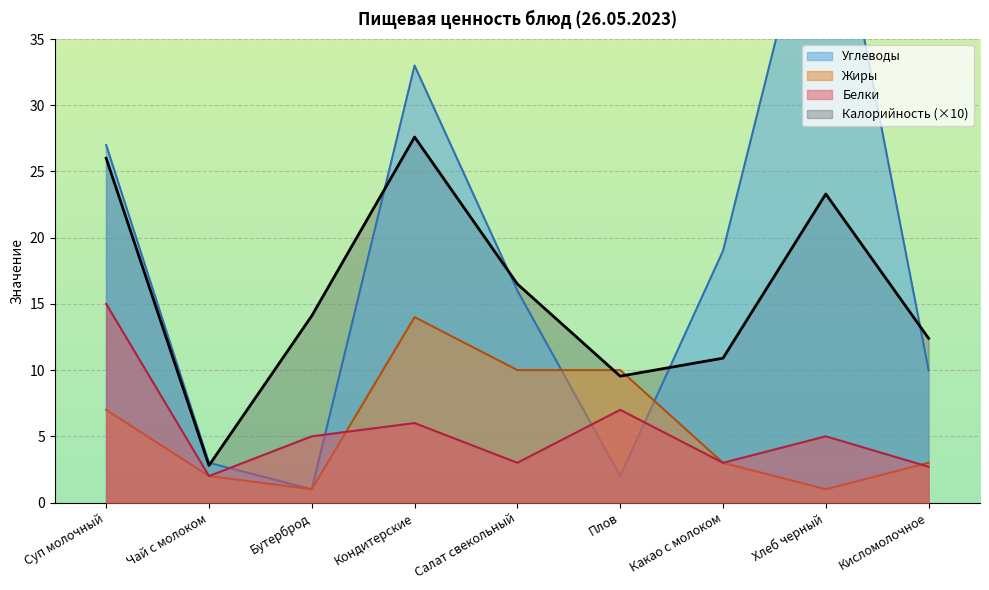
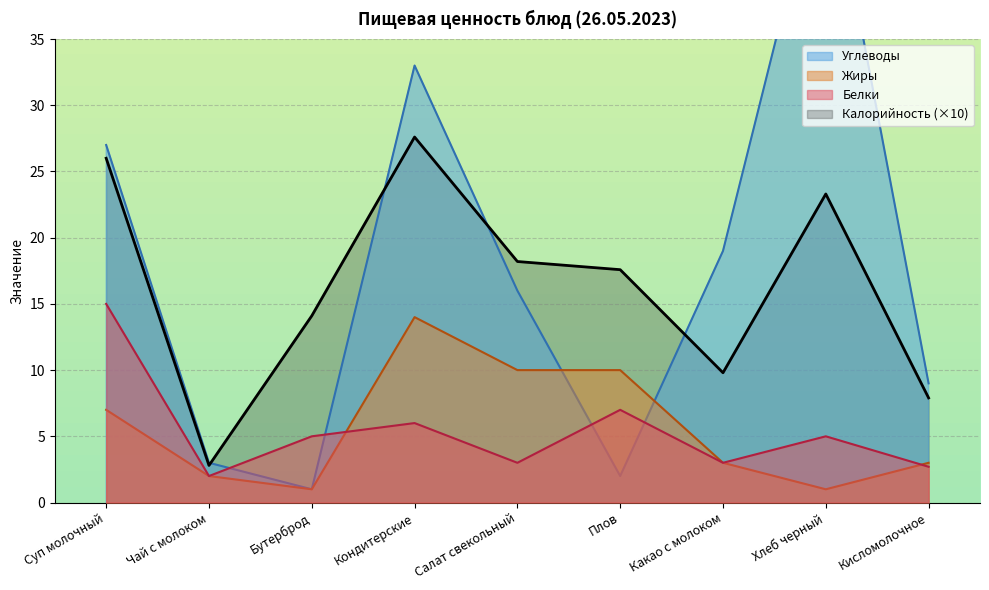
Калорийность (×10), Салат свекольный: 16.5 -> 18.2
Калорийность (×10), Плов: 9.5 -> 17.6
Калорийность (×10), Какао с молоком: 10.9 -> 9.8
Углеводы, Кисломолочное: 10 -> 9
Калорийность (×10), Кисломолочное: 12.4 -> 7.9
